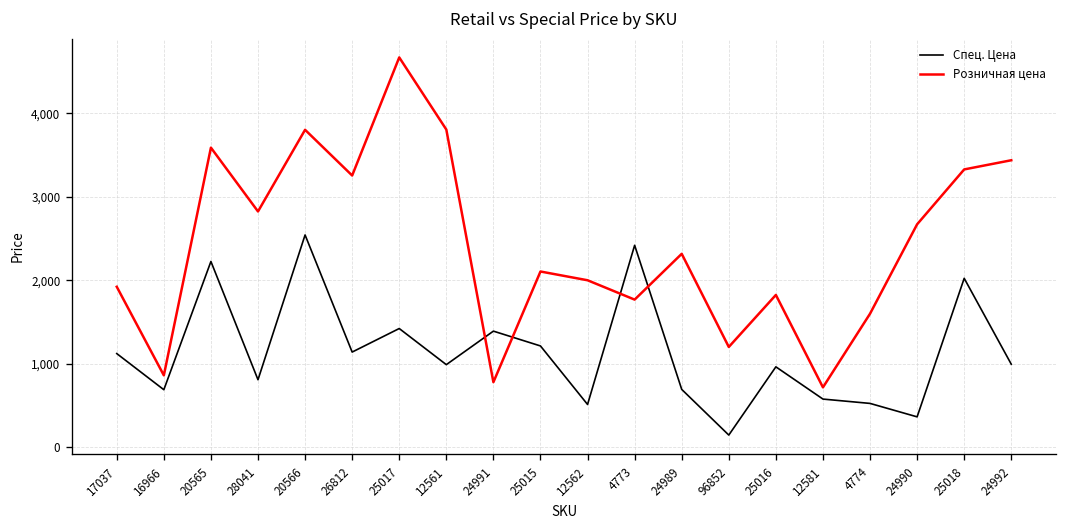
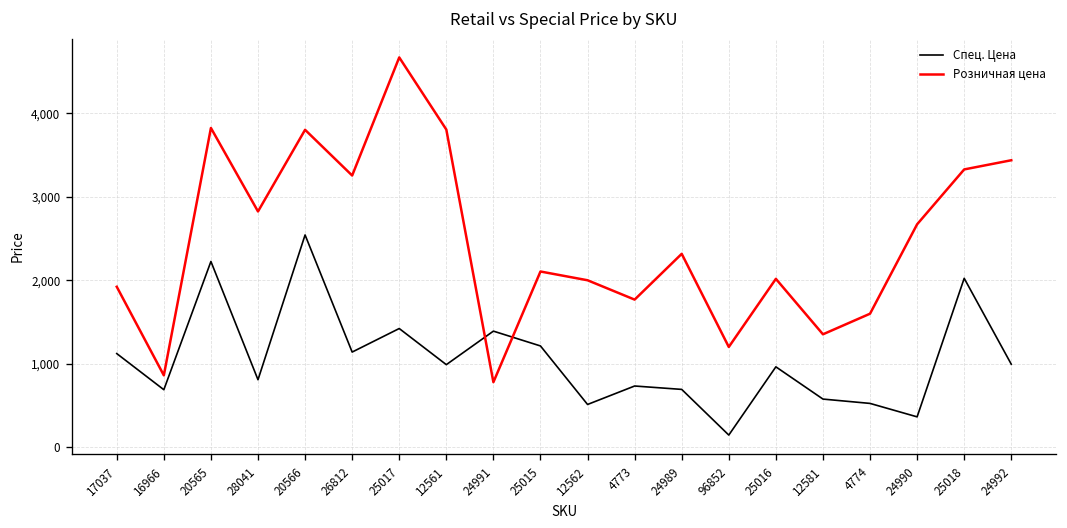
Розничная цена, 20565: 3,600 -> 3,800
Спец. Цена, 4773: 2,400 -> 700
Розничная цена, 25016: 1,800 -> 2,000
Розничная цена, 12581: 700 -> 1,400
